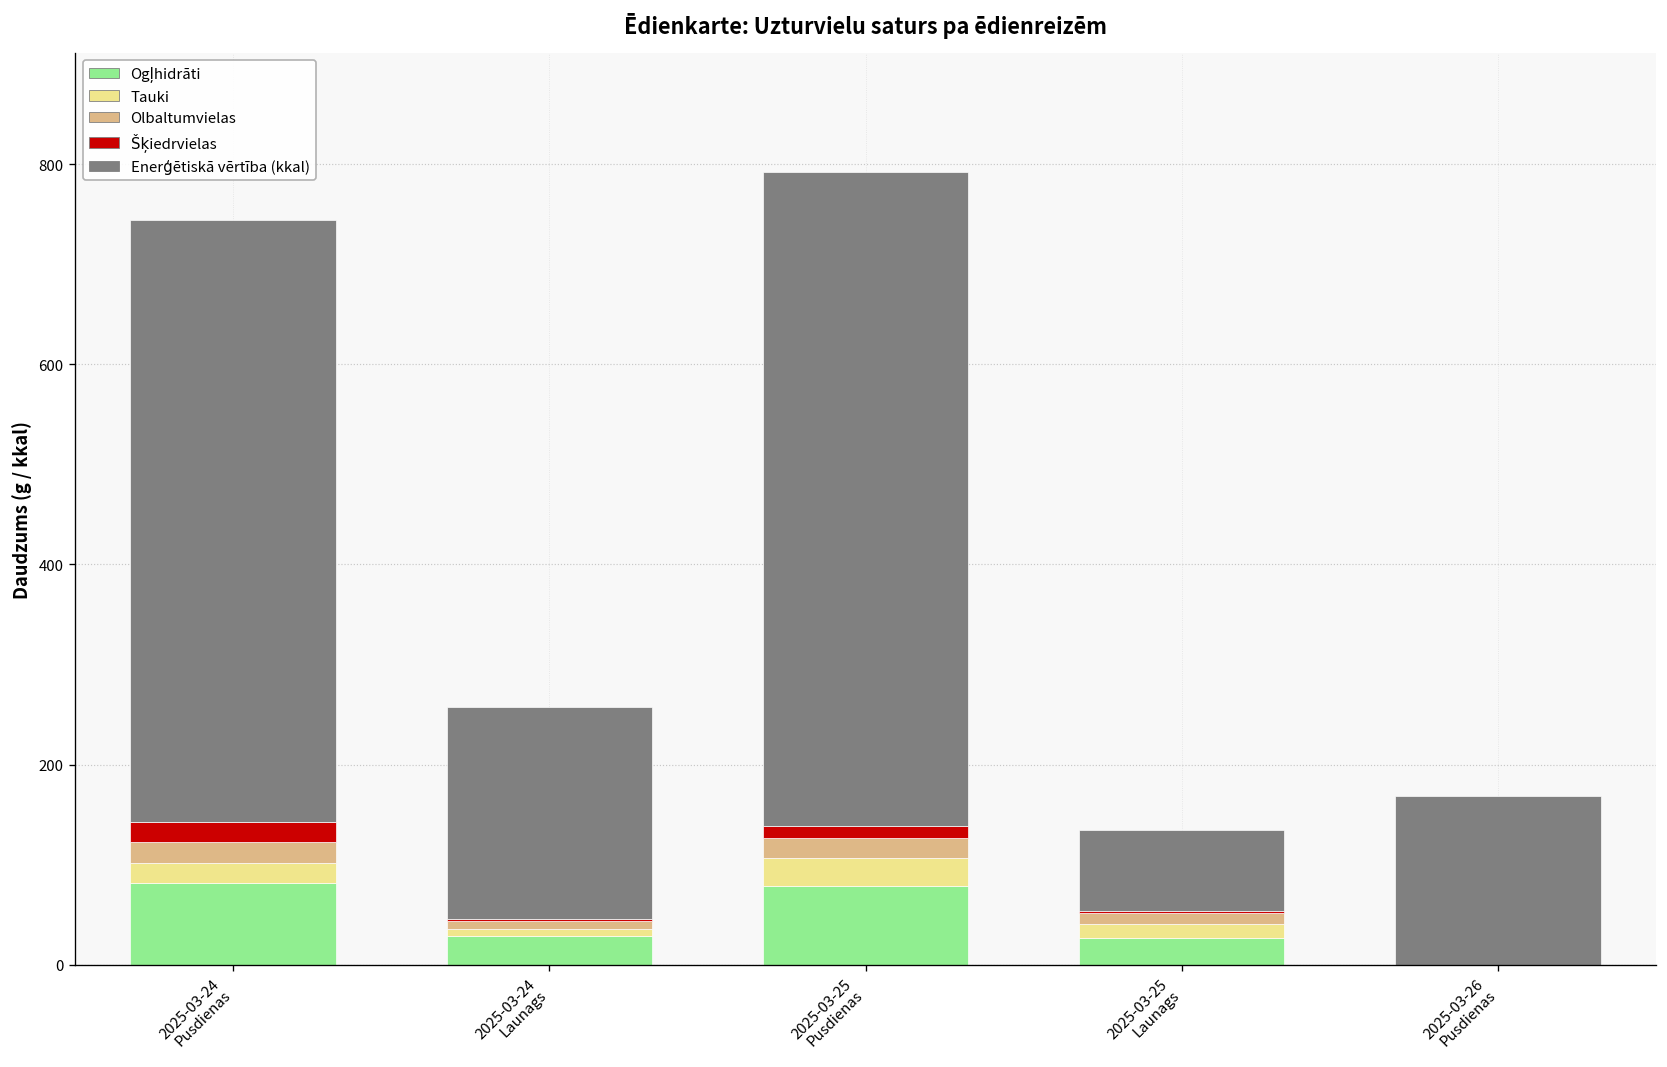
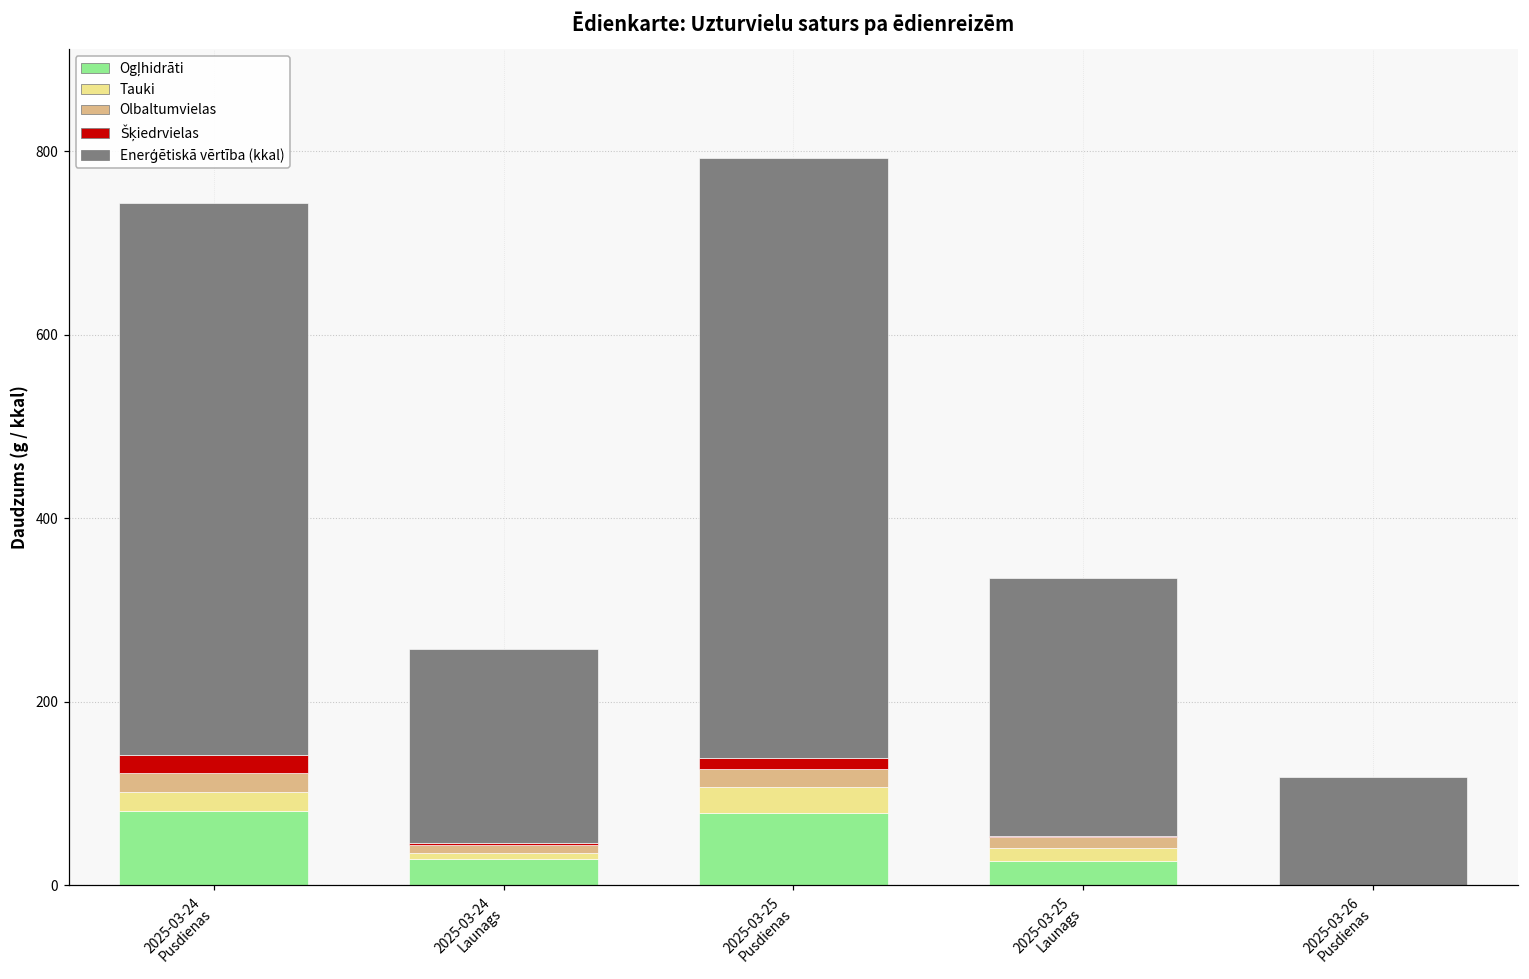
Enerģētiskā vērtība (kkal), 2025-03-25 Launags: 80 -> 280
Enerģētiskā vērtība (kkal), 2025-03-26 Pusdienas: 170 -> 120
